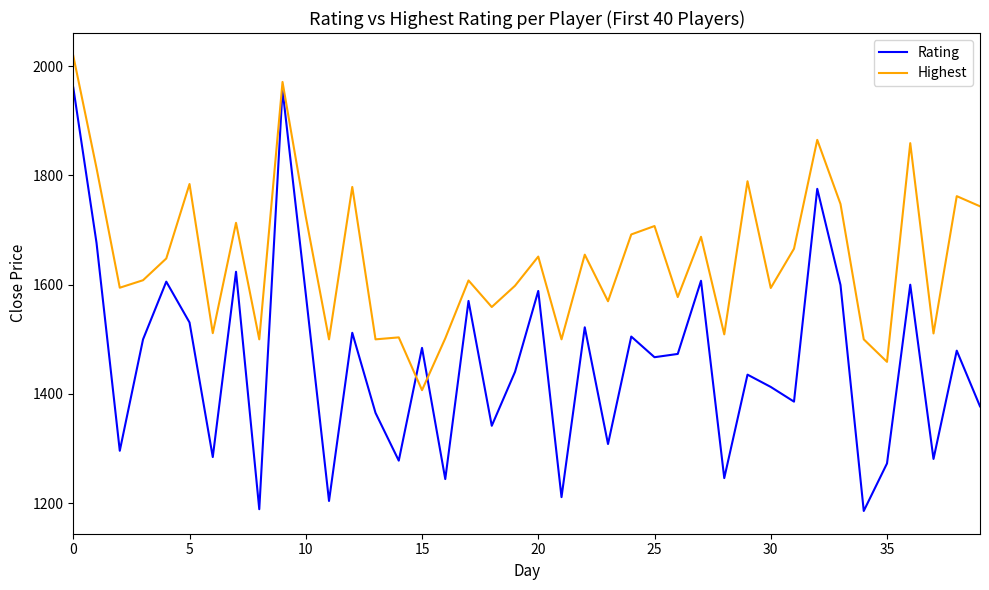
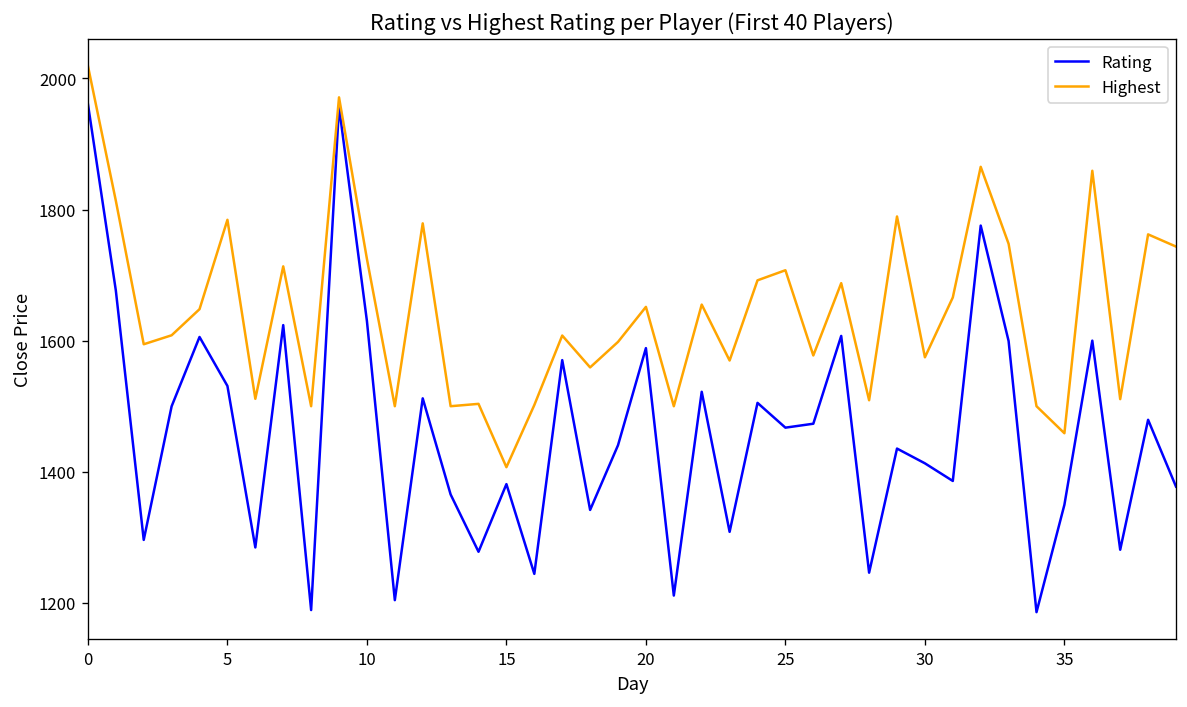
Rating, 10: 1580 -> 1630
Rating, 15: 1480 -> 1380
Highest, 30: 1590 -> 1570
Rating, 35: 1270 -> 1350
